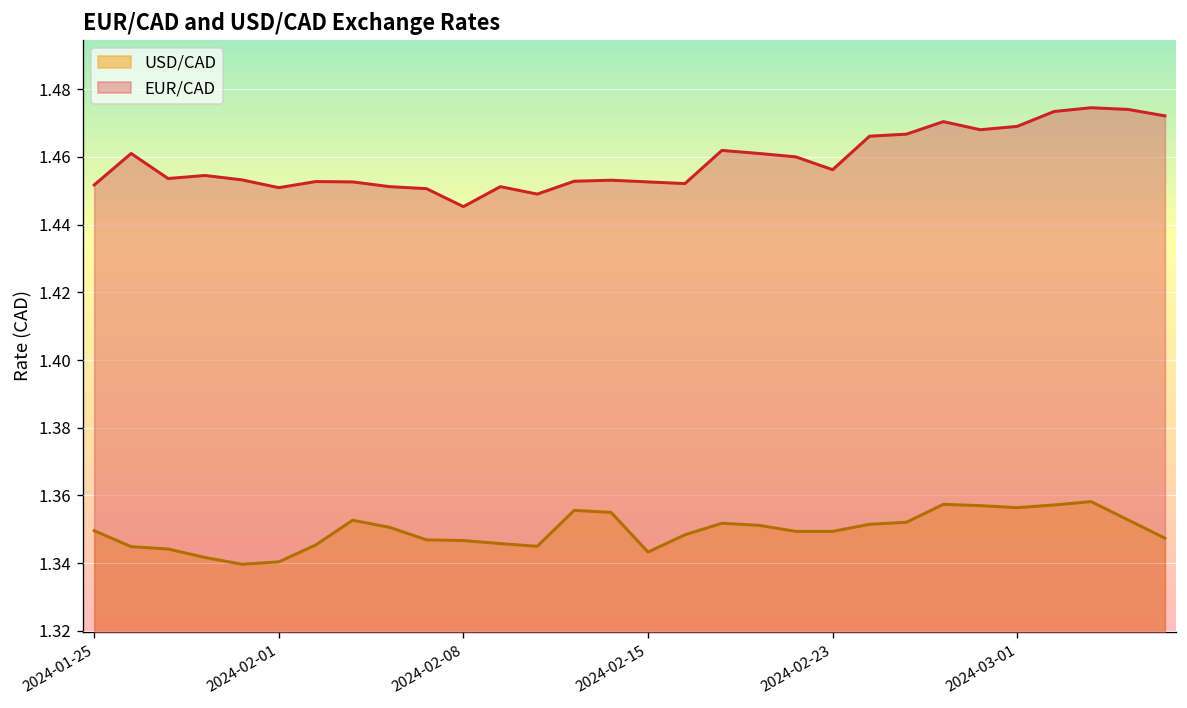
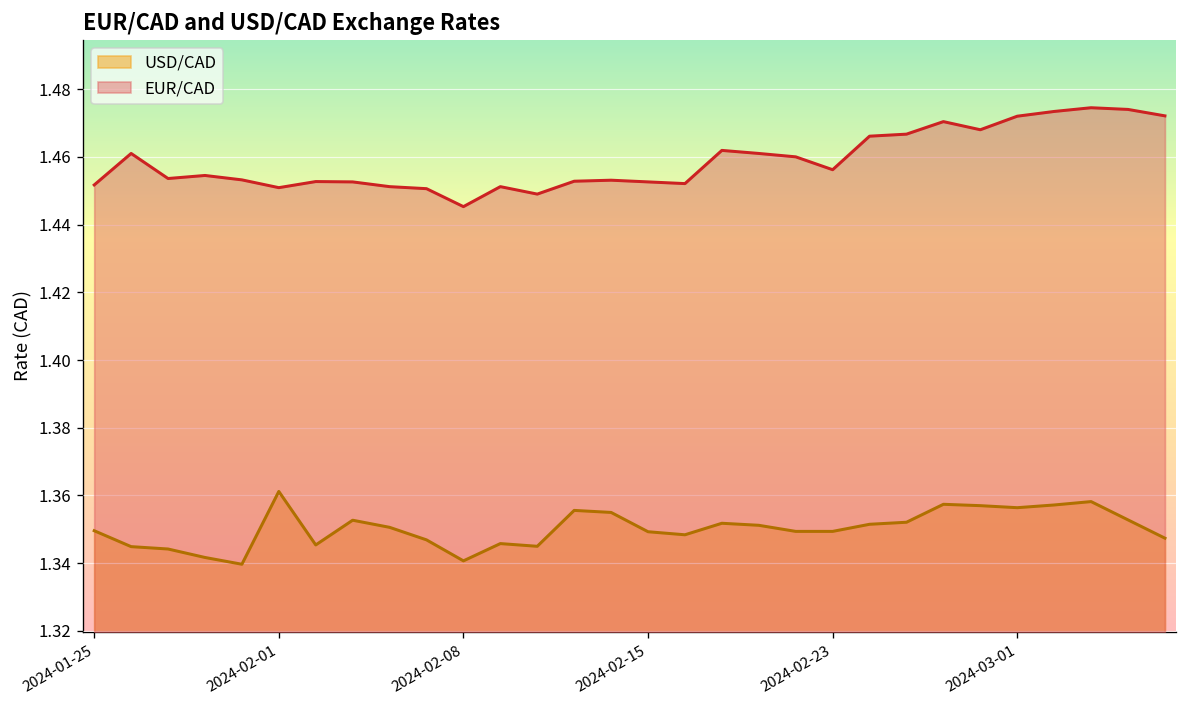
USD/CAD, 2024-02-01: 1.340 -> 1.361
USD/CAD, 2024-02-08: 1.347 -> 1.341
USD/CAD, 2024-02-15: 1.343 -> 1.349
EUR/CAD, 2024-03-01: 1.469 -> 1.472
